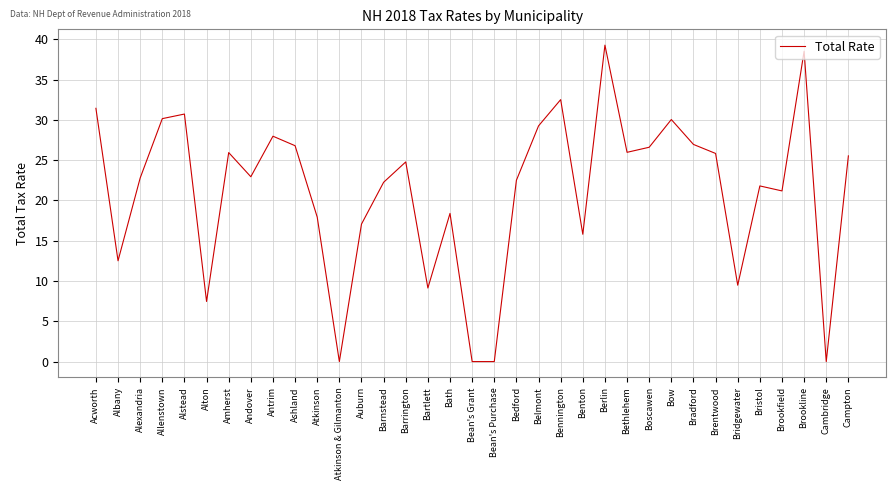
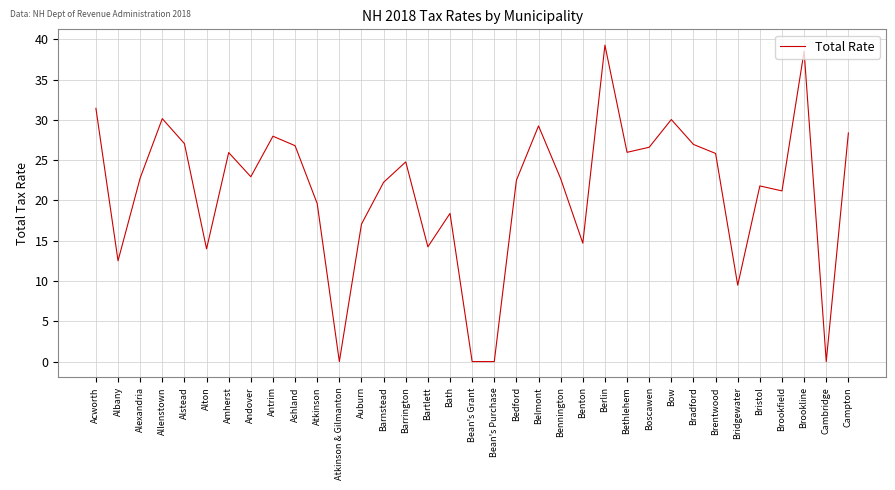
Alstead: 31 -> 27
Alton: 7 -> 14
Atkinson: 18 -> 20
Bartlett: 9 -> 14
Bennington: 33 -> 23
Benton: 16 -> 15
Campton: 26 -> 28
